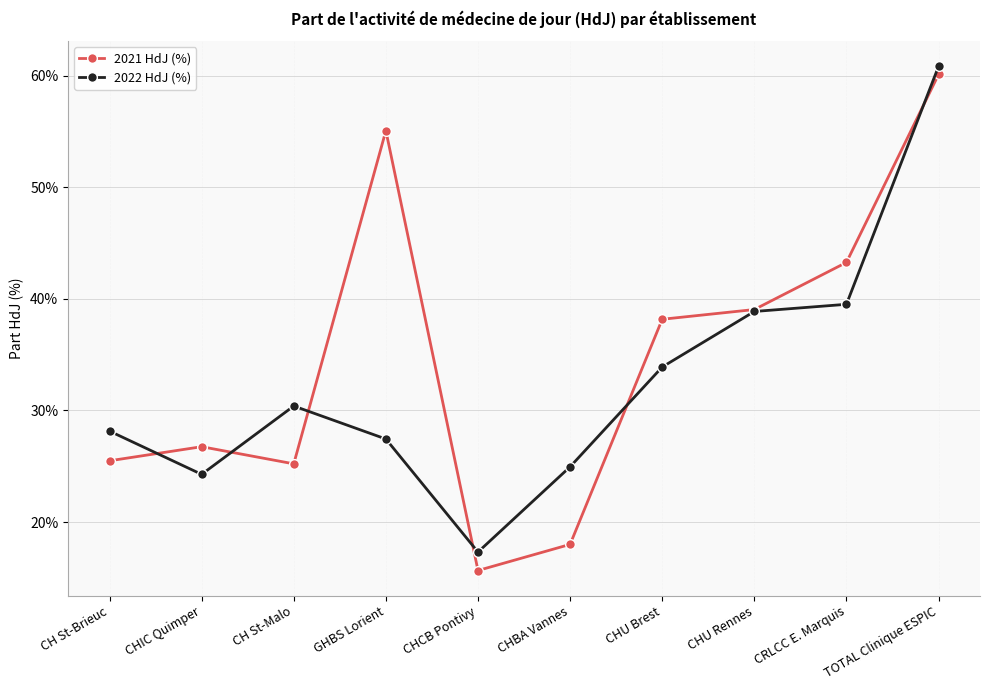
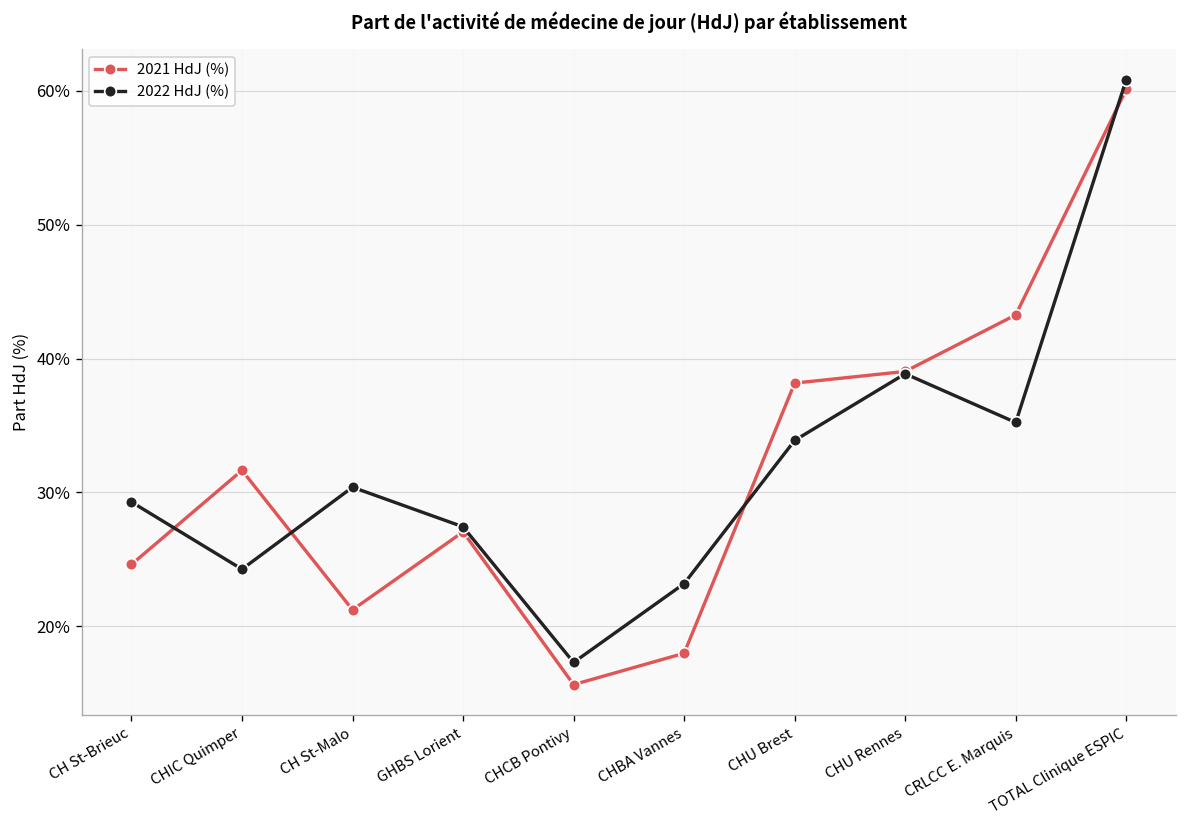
2021 HdJ (%), CH St-Brieuc: 25.5% -> 24.6%
2022 HdJ (%), CH St-Brieuc: 28.1% -> 29.3%
2021 HdJ (%), CHIC Quimper: 26.7% -> 31.7%
2021 HdJ (%), CH St-Malo: 25.2% -> 21.2%
2021 HdJ (%), GHBS Lorient: 55.1% -> 27.1%
2022 HdJ (%), CHBA Vannes: 24.9% -> 23.2%
2022 HdJ (%), CRLCC E. Marquis: 39.5% -> 35.2%
